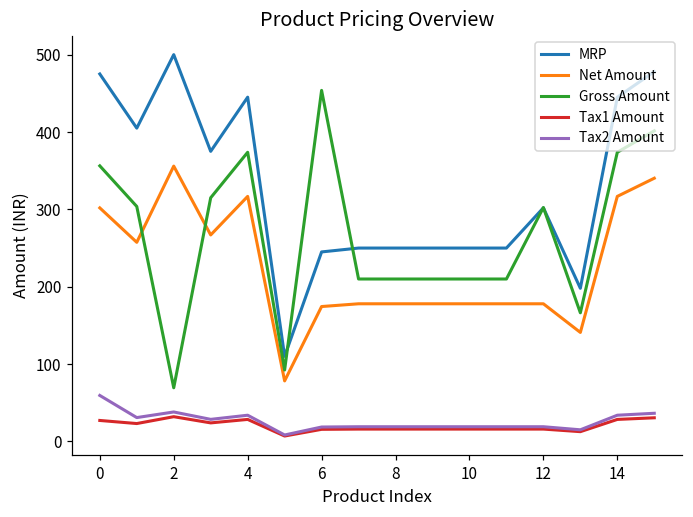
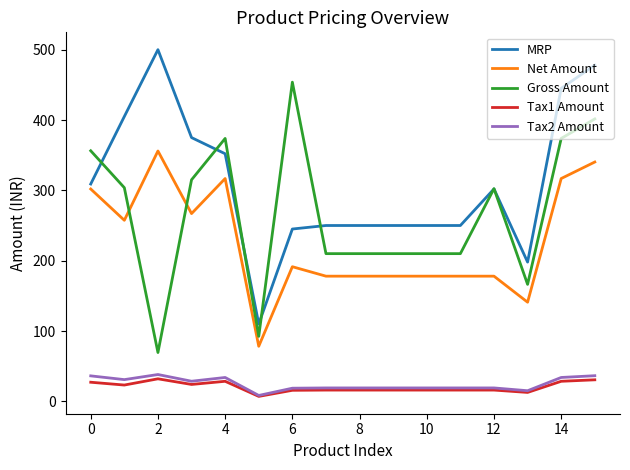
MRP, 0: 480 -> 310
Tax2 Amount, 0: 60 -> 40
MRP, 4: 450 -> 350
Net Amount, 6: 170 -> 190
